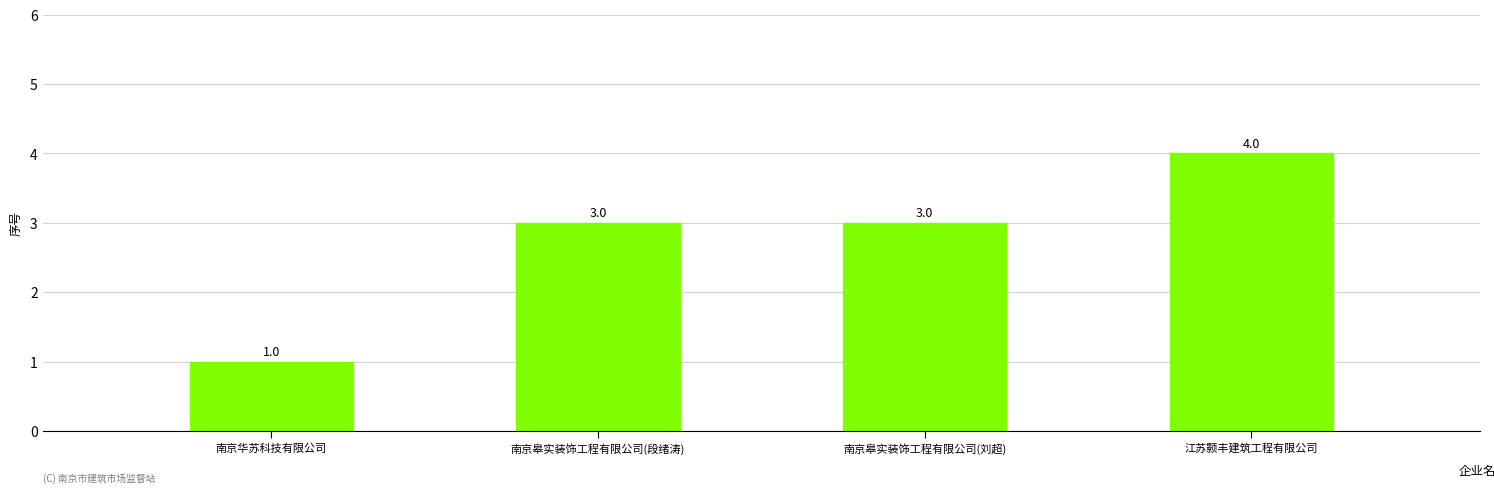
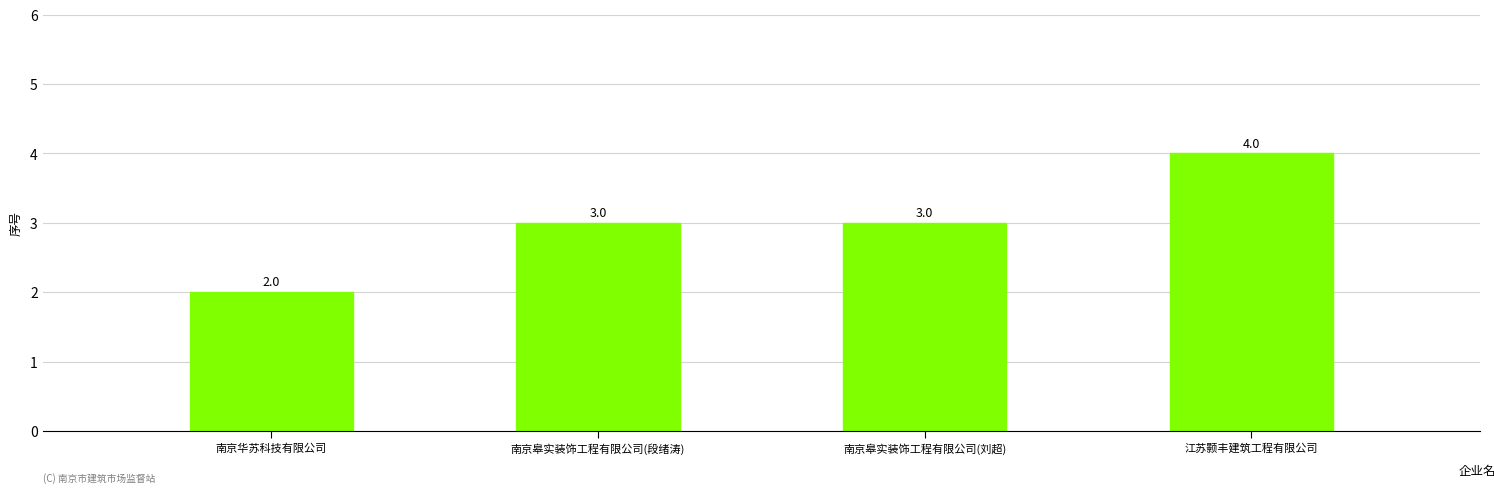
南京华苏科技有限公司: 1.0 -> 2.0
